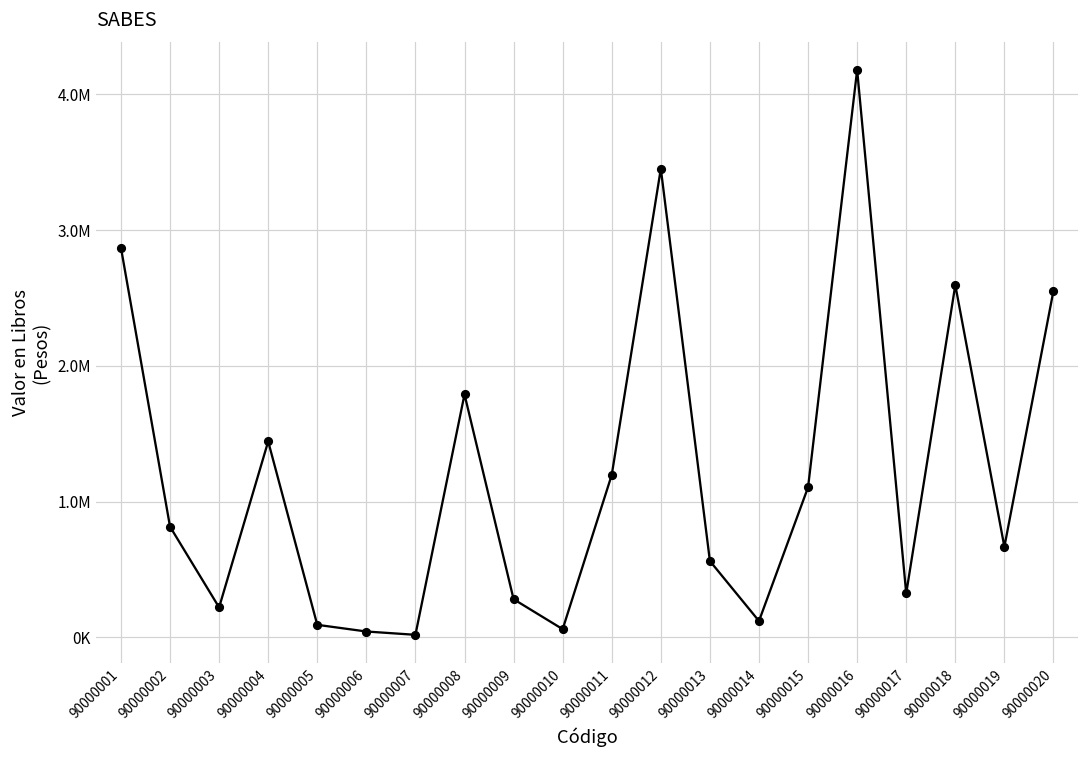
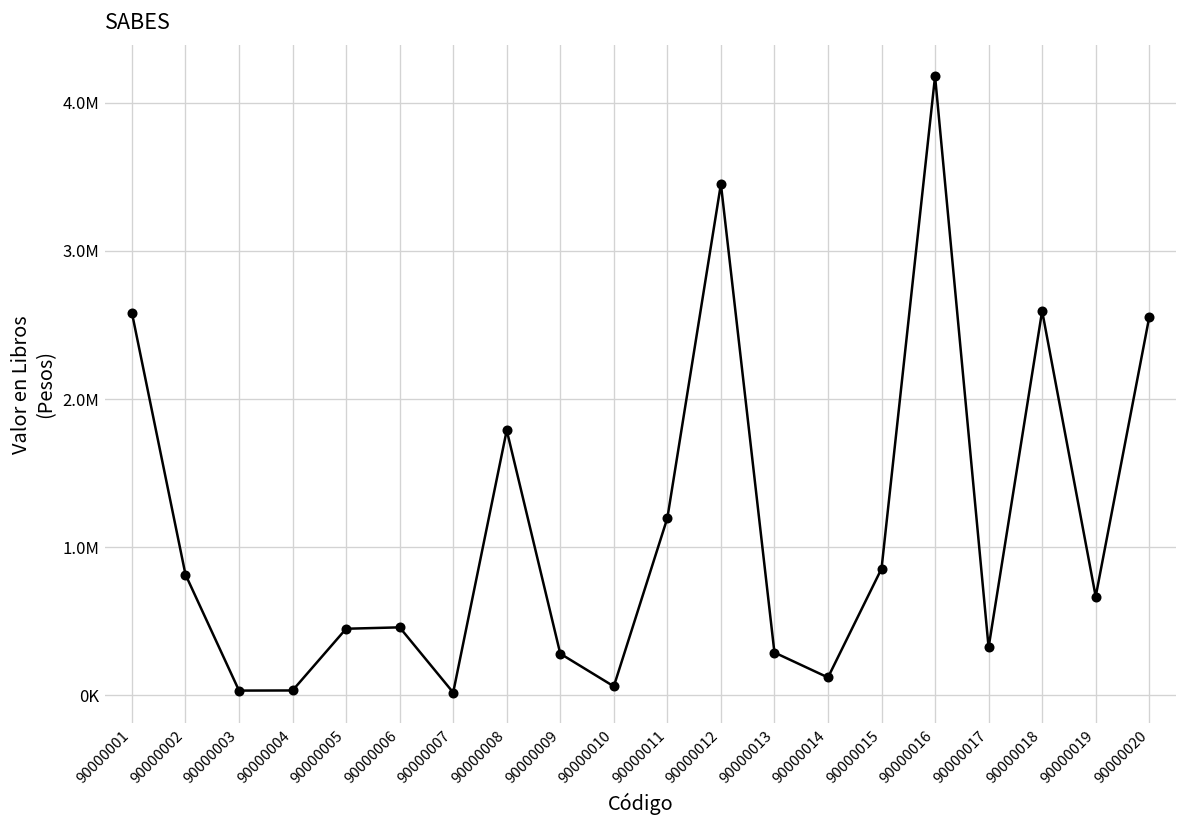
90000001: 2870000 -> 2580000
90000003: 220000 -> 30000
90000004: 1440000 -> 30000
90000005: 90000 -> 450000
90000006: 40000 -> 460000
90000013: 560000 -> 290000
90000015: 1110000 -> 850000
